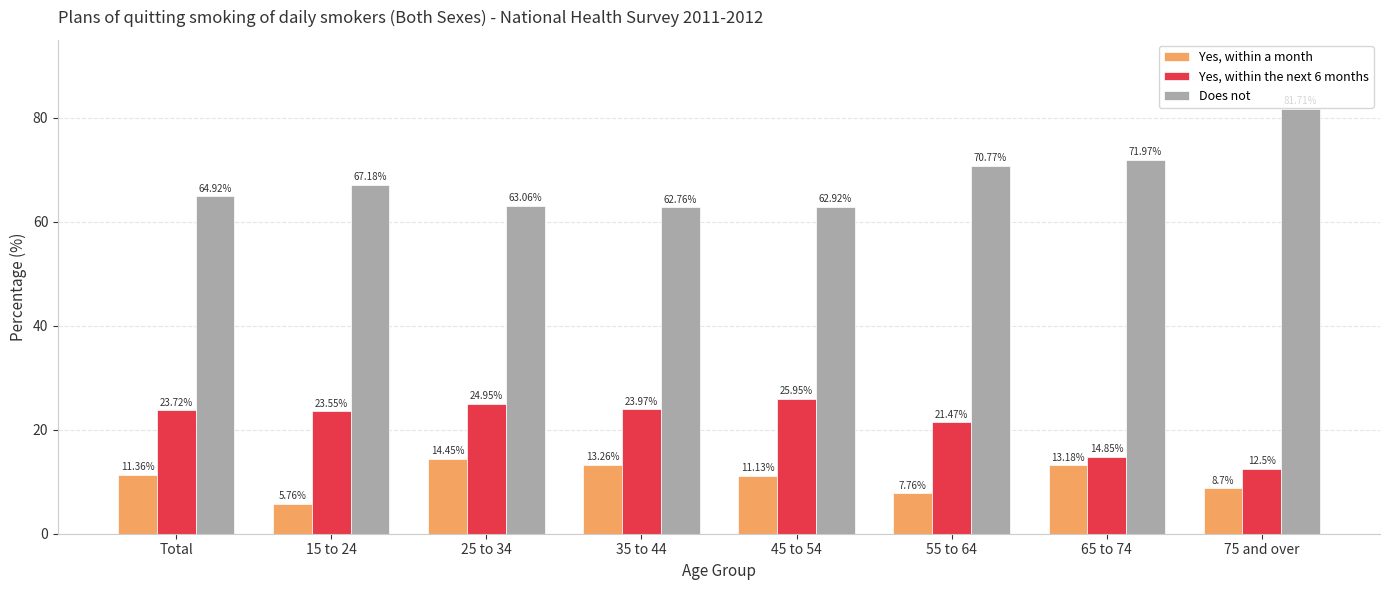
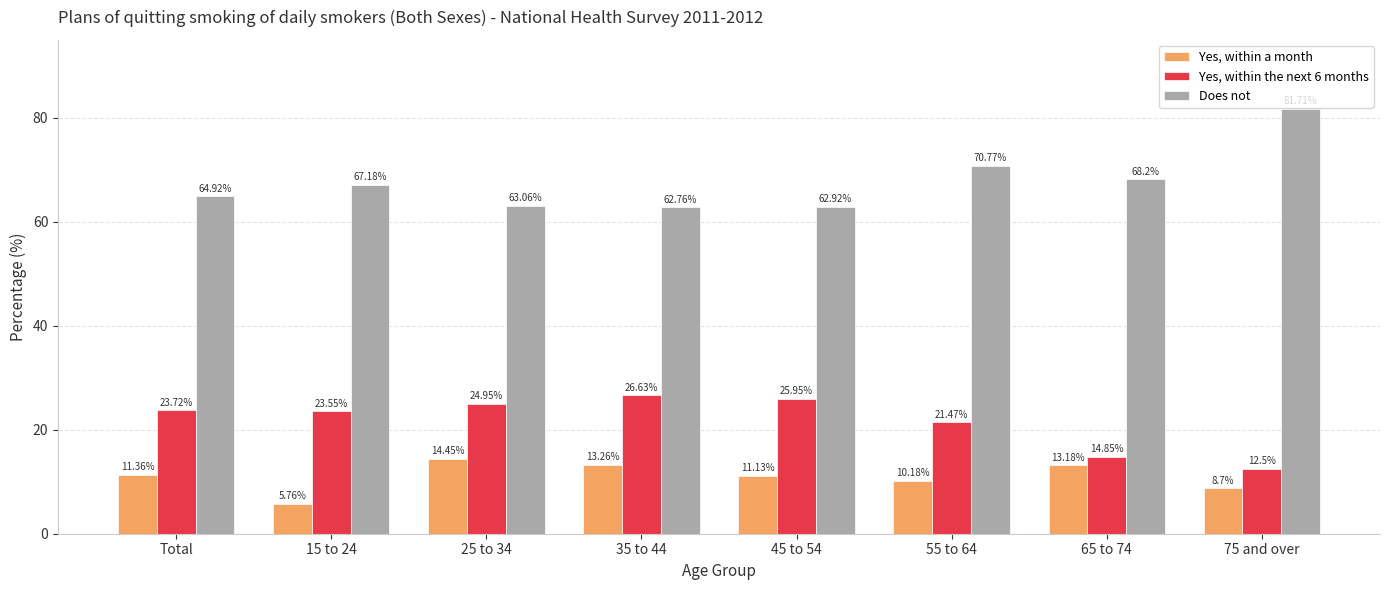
Yes, within the next 6 months, 35 to 44: 23.97% -> 26.63%
Yes, within a month, 55 to 64: 7.76% -> 10.18%
Does not, 65 to 74: 71.97% -> 68.2%
